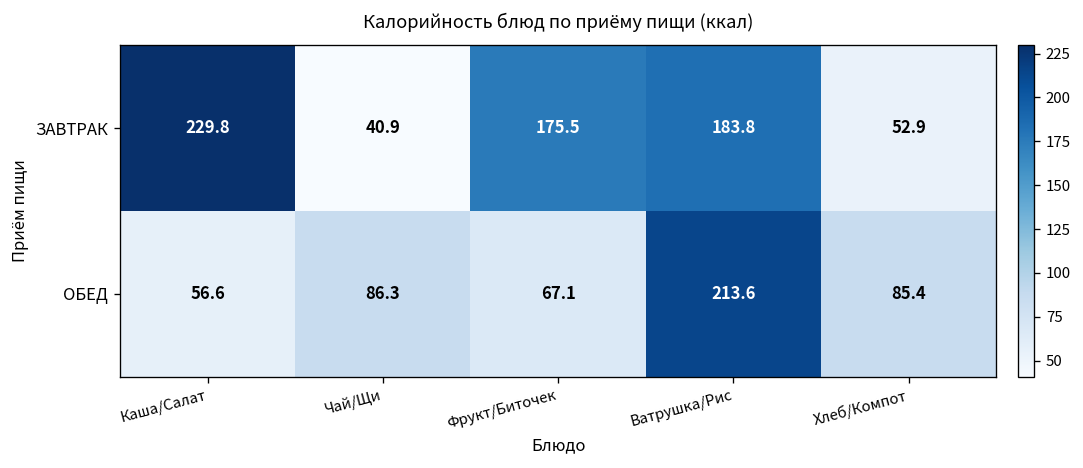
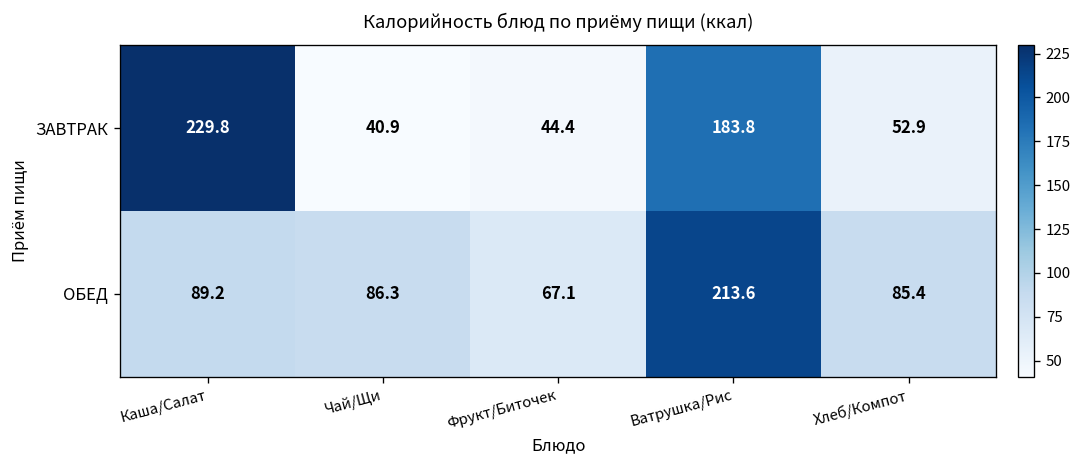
ЗАВТРАК, Фрукт/Биточек: 175.5 -> 44.4
ОБЕД, Каша/Салат: 56.6 -> 89.2
